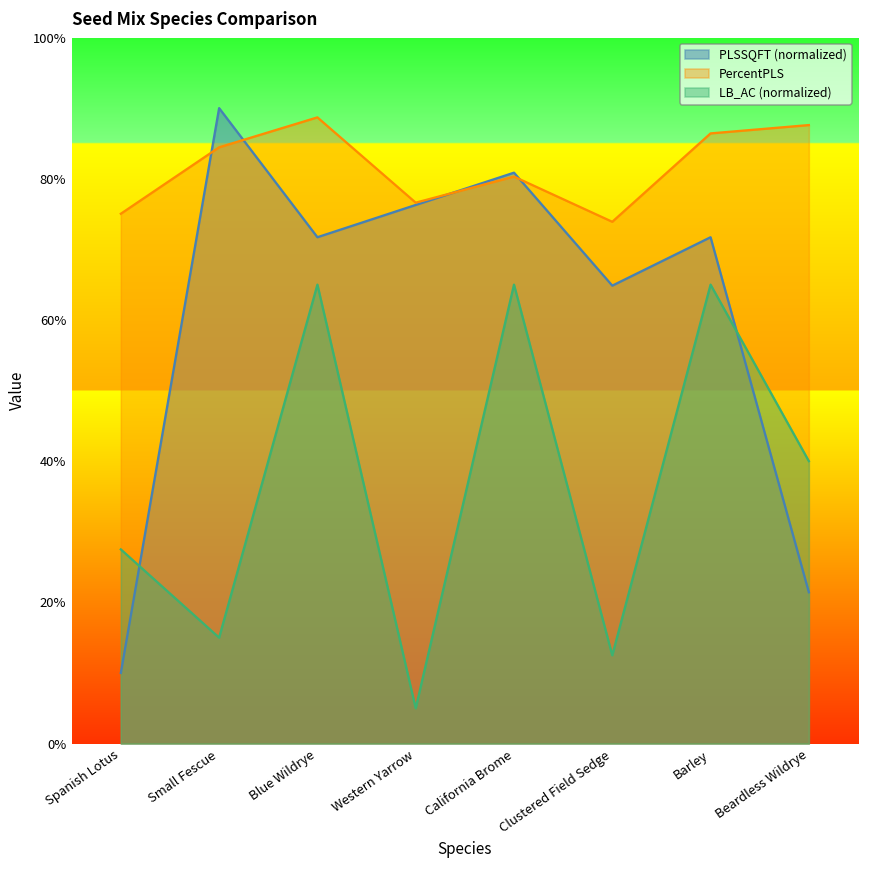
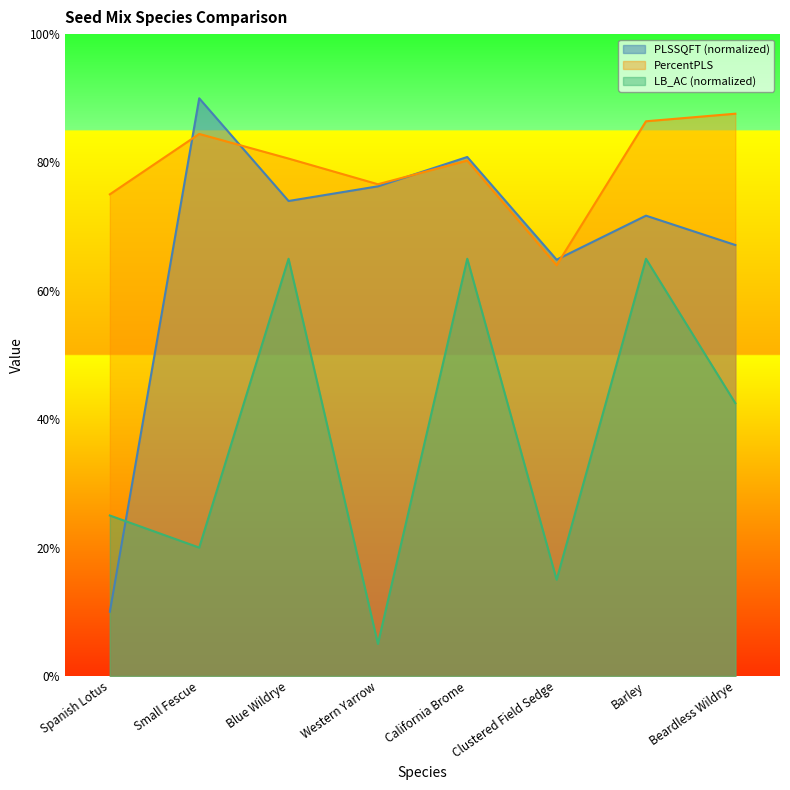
LB_AC (normalized), Spanish Lotus: 28% -> 25%
LB_AC (normalized), Small Fescue: 15% -> 20%
PLSSQFT (normalized), Blue Wildrye: 72% -> 74%
PercentPLS, Blue Wildrye: 89% -> 81%
PercentPLS, Clustered Field Sedge: 74% -> 64%
LB_AC (normalized), Clustered Field Sedge: 13% -> 15%
PLSSQFT (normalized), Beardless Wildrye: 21% -> 67%
LB_AC (normalized), Beardless Wildrye: 40% -> 43%
